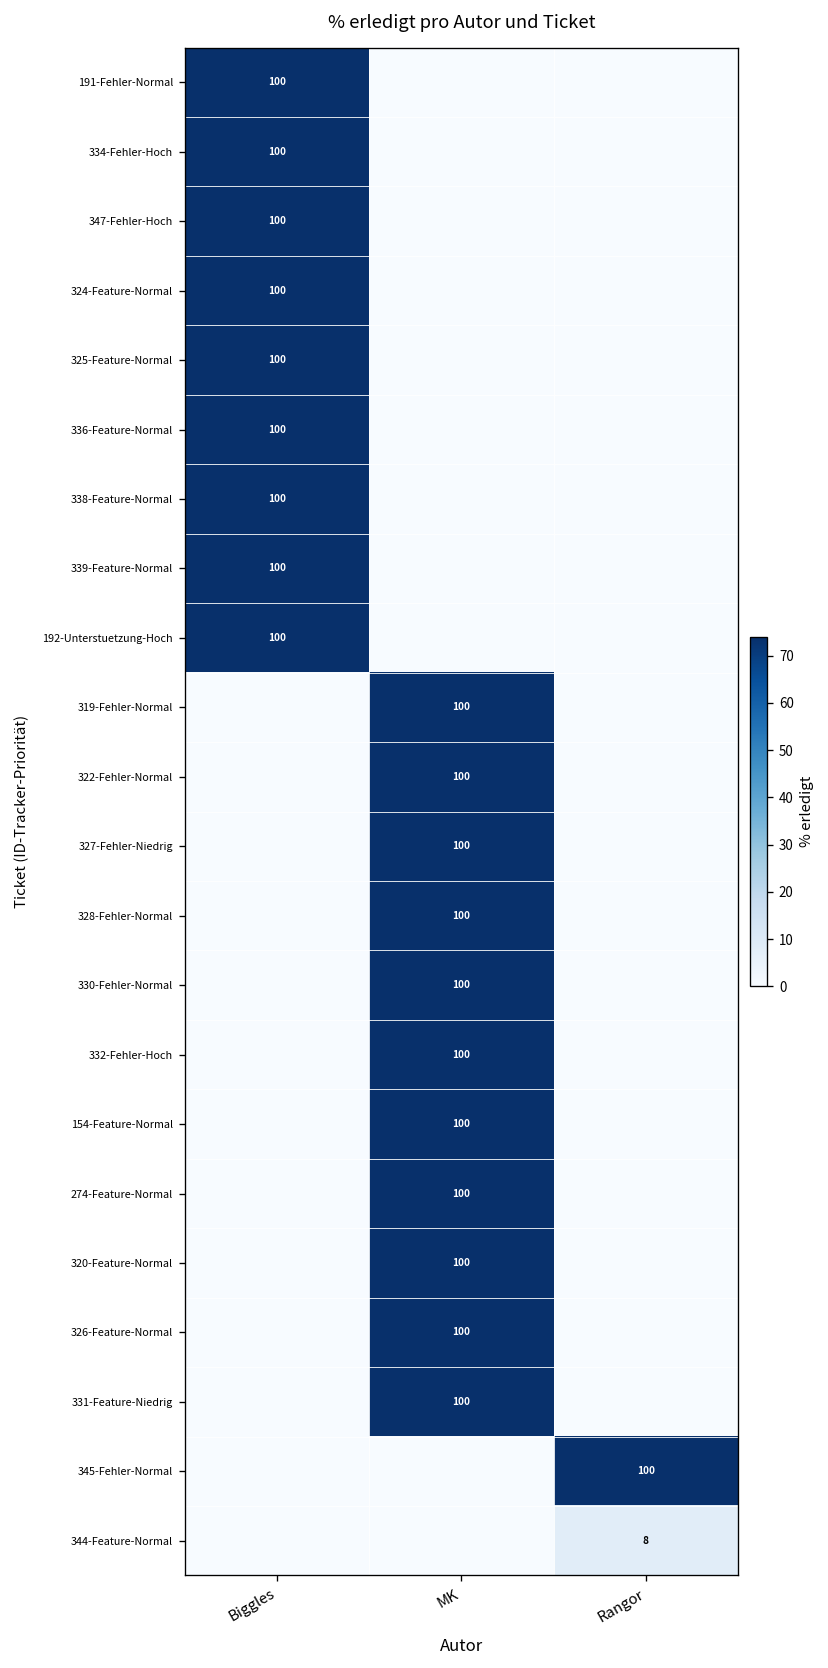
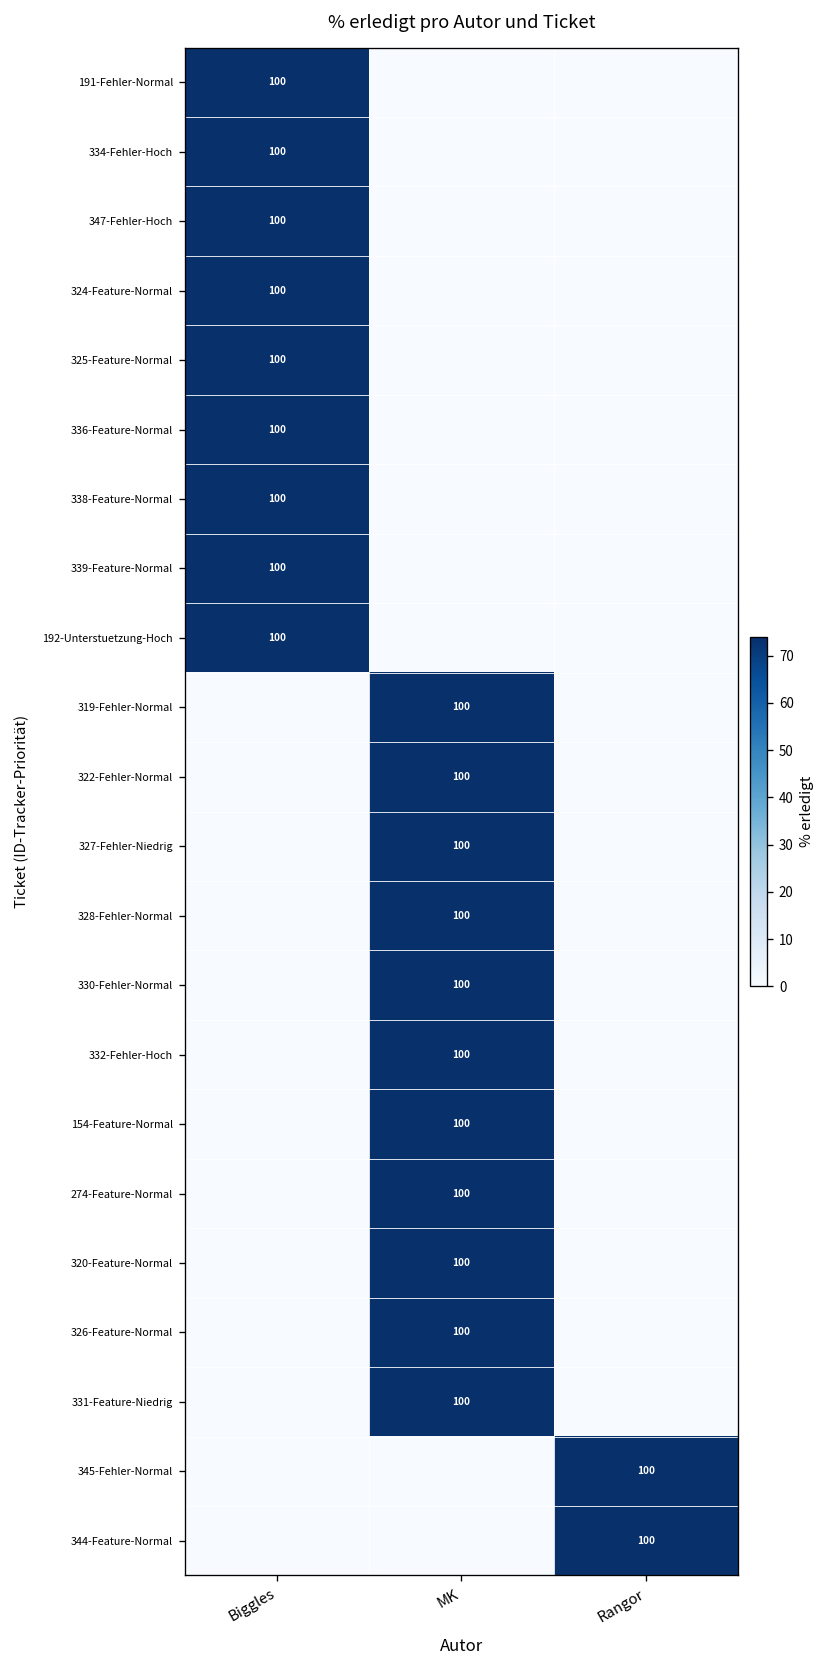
344-Feature-Normal, Rangor: 8 -> 100
